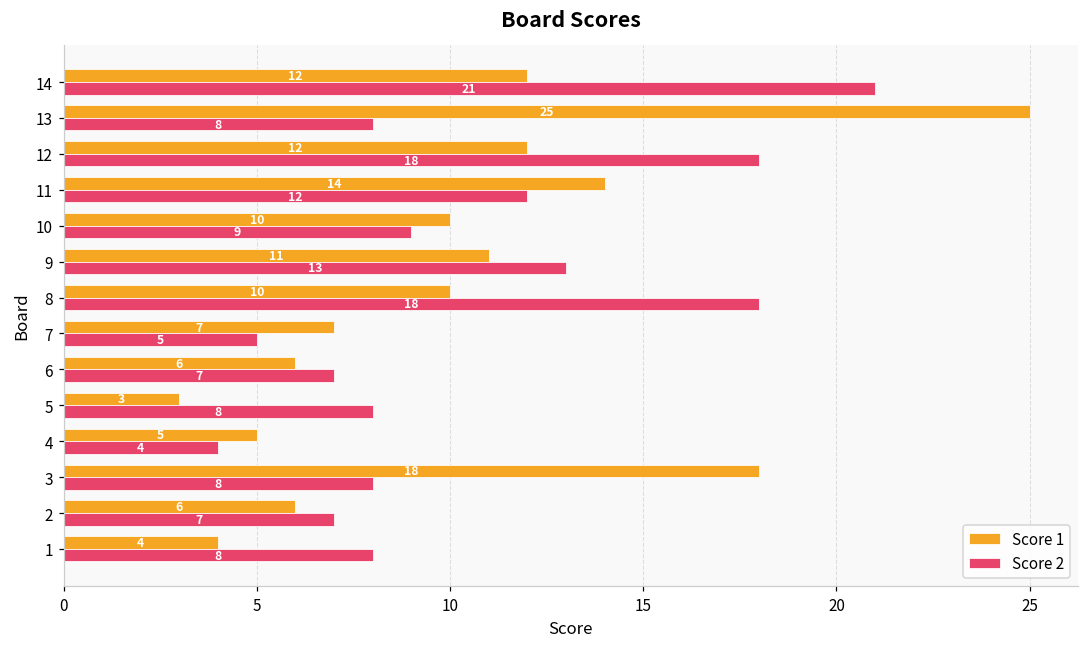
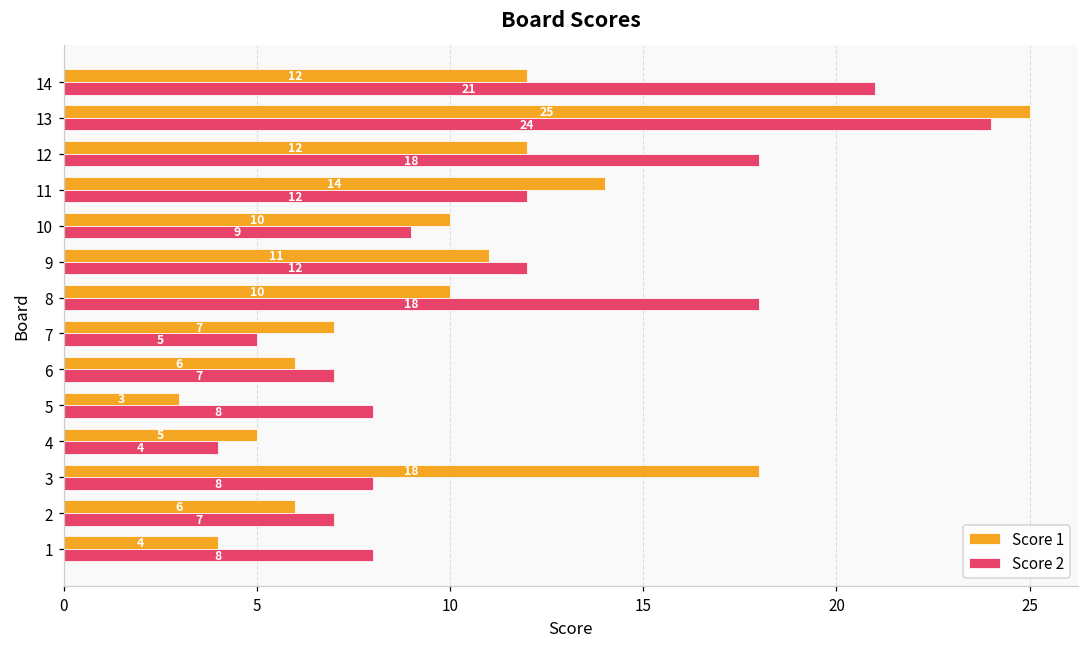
Score 2, 13: 8 -> 24
Score 2, 9: 13 -> 12
